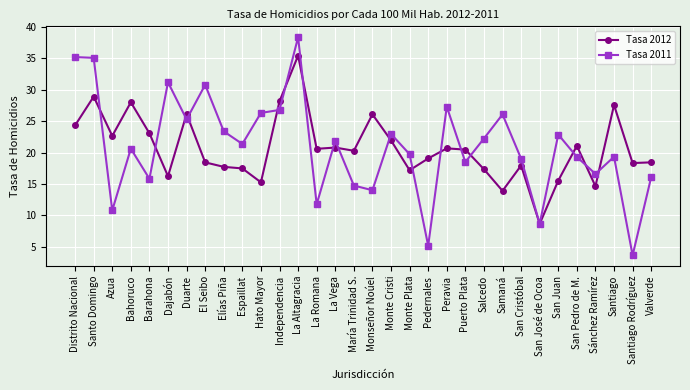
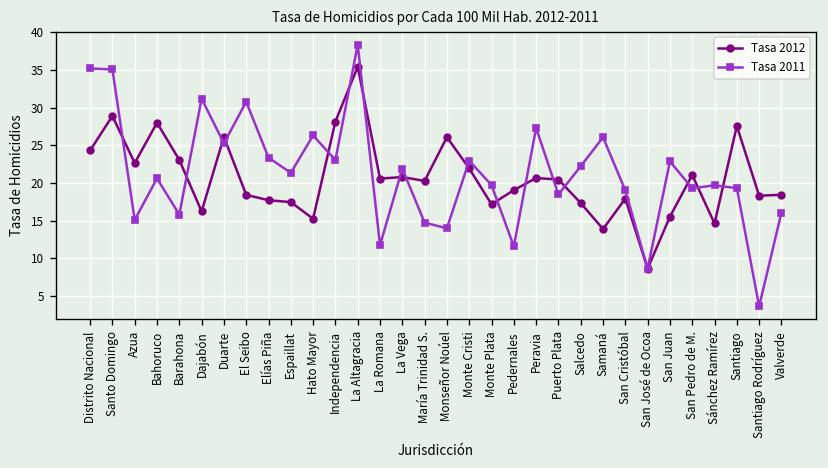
Tasa 2011, Azua: 11 -> 15
Tasa 2011, Independencia: 27 -> 23
Tasa 2011, Pedernales: 5 -> 12
Tasa 2011, Sánchez Ramírez: 17 -> 20
